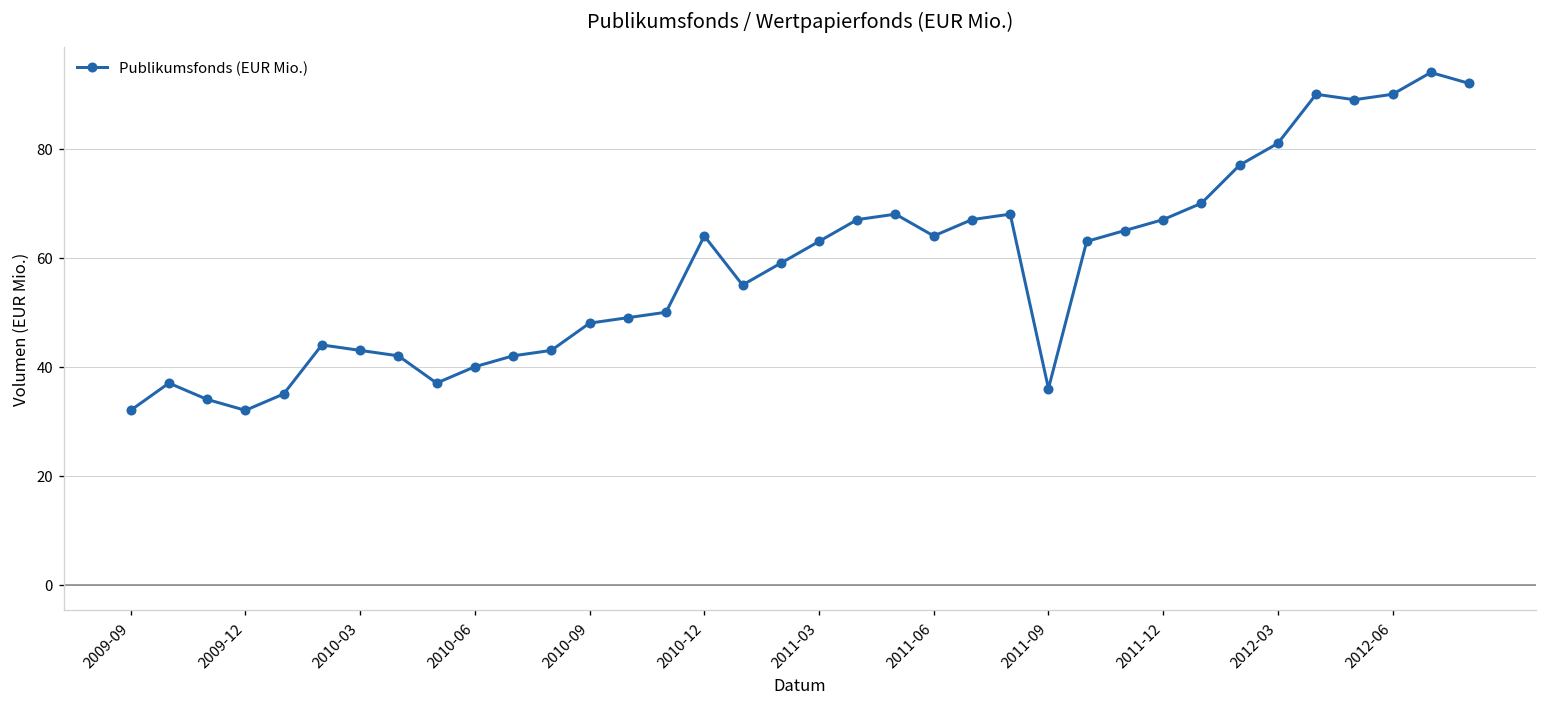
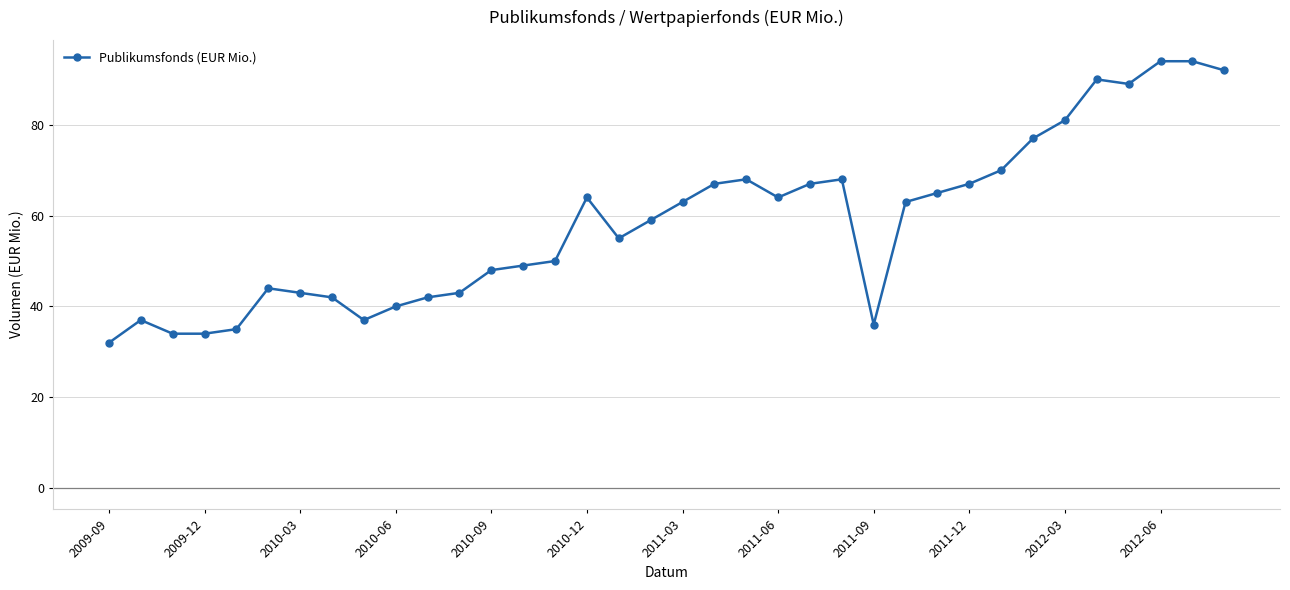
2009-12: 32 -> 34
2012-06: 90 -> 94
